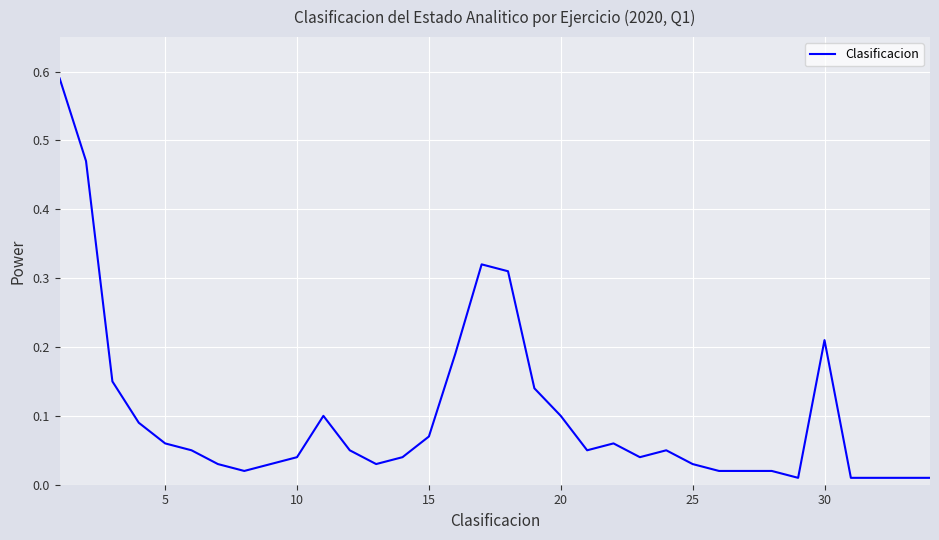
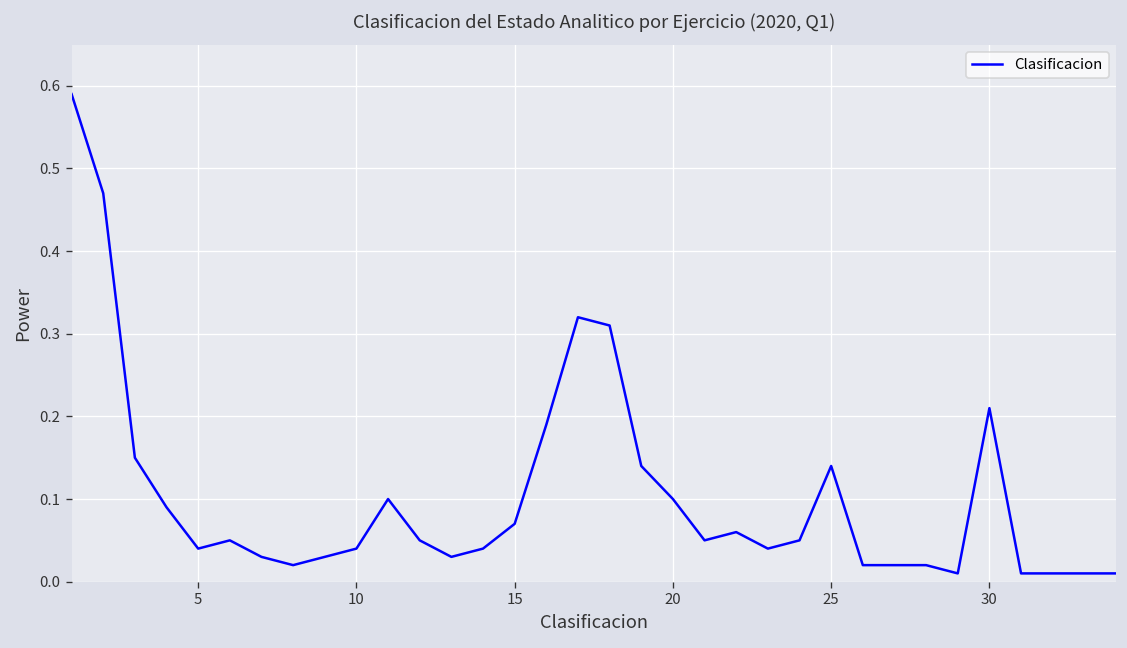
5: 0.06 -> 0.04
25: 0.03 -> 0.14
